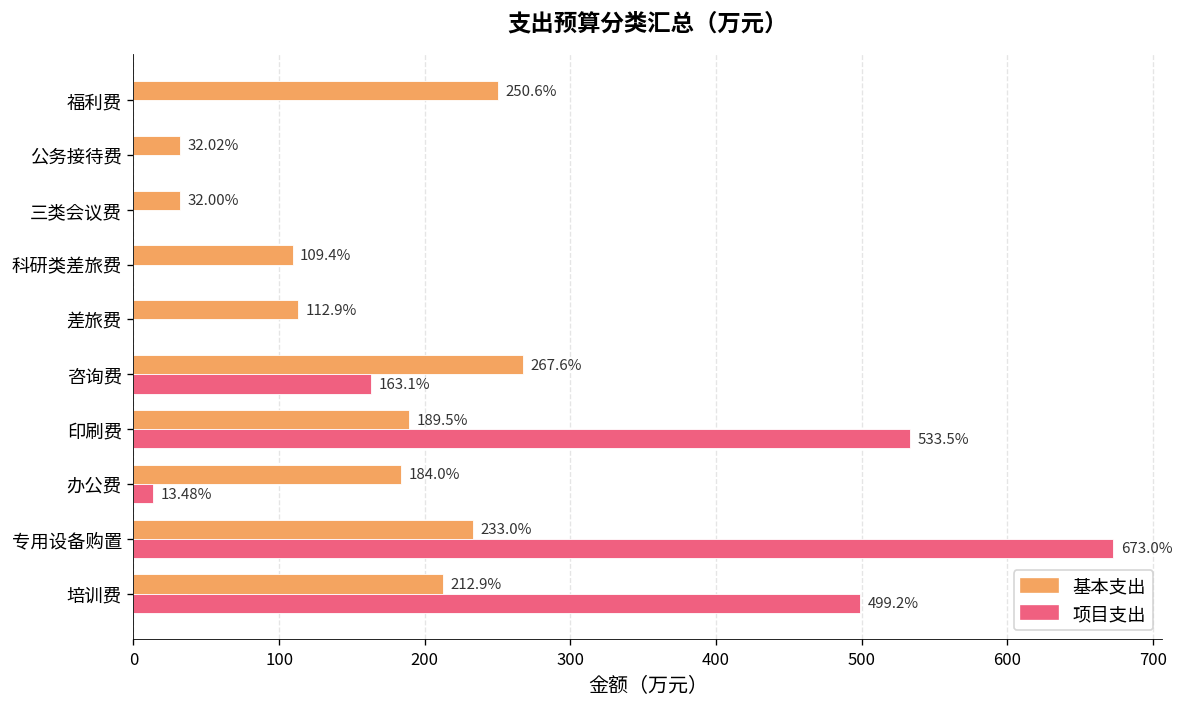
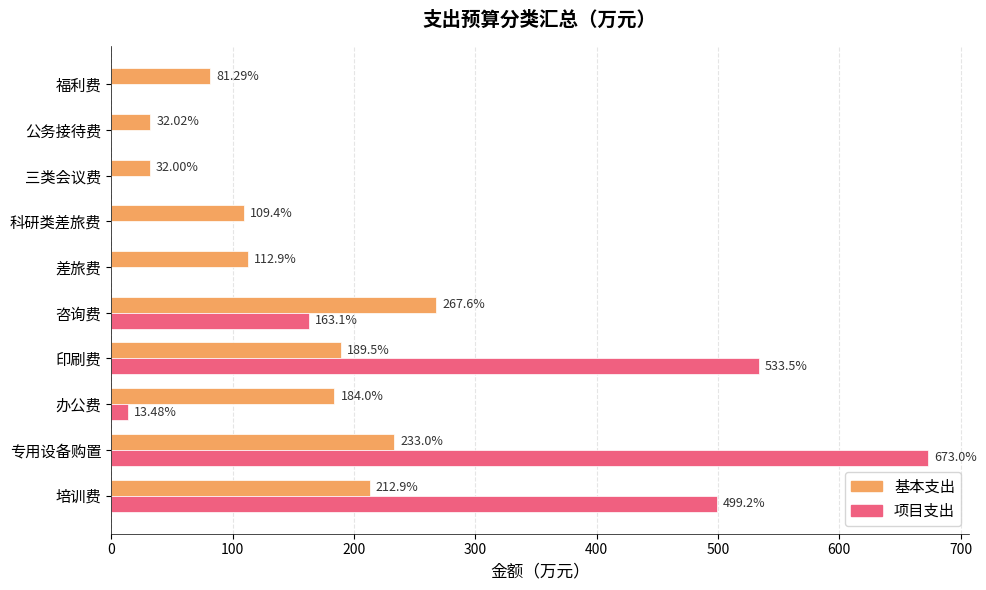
基本支出, 福利费: 250.6% -> 81.29%
